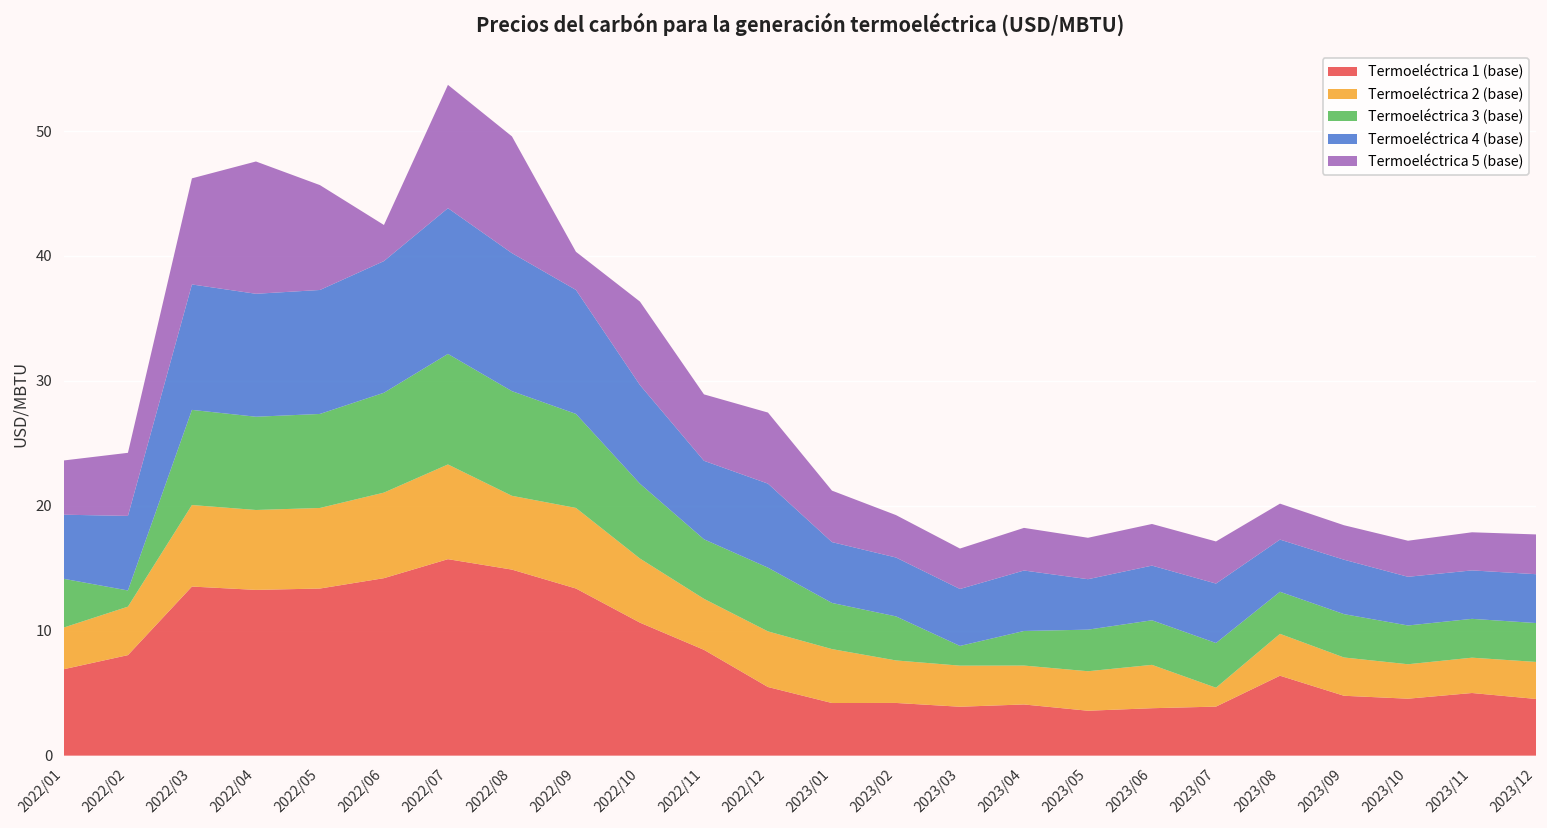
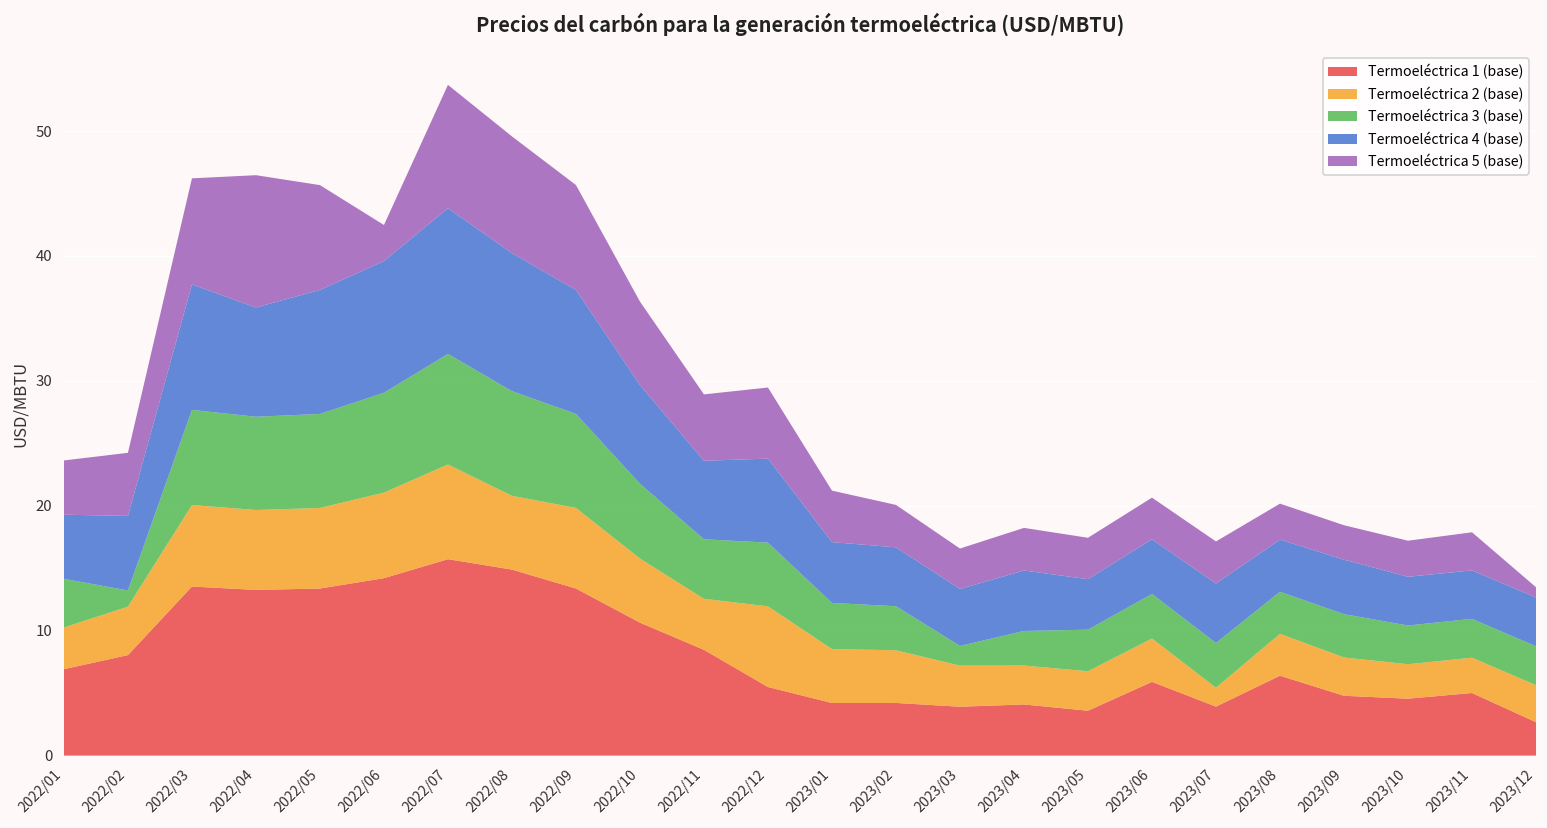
Termoeléctrica 4 (base), 2022/04: 9.8 -> 8.7
Termoeléctrica 5 (base), 2022/09: 3.1 -> 8.4
Termoeléctrica 2 (base), 2022/12: 4.5 -> 6.5
Termoeléctrica 2 (base), 2023/02: 3.4 -> 4.2
Termoeléctrica 1 (base), 2023/06: 3.8 -> 5.9
Termoeléctrica 1 (base), 2023/12: 4.5 -> 2.7
Termoeléctrica 5 (base), 2023/12: 3.2 -> 0.8
